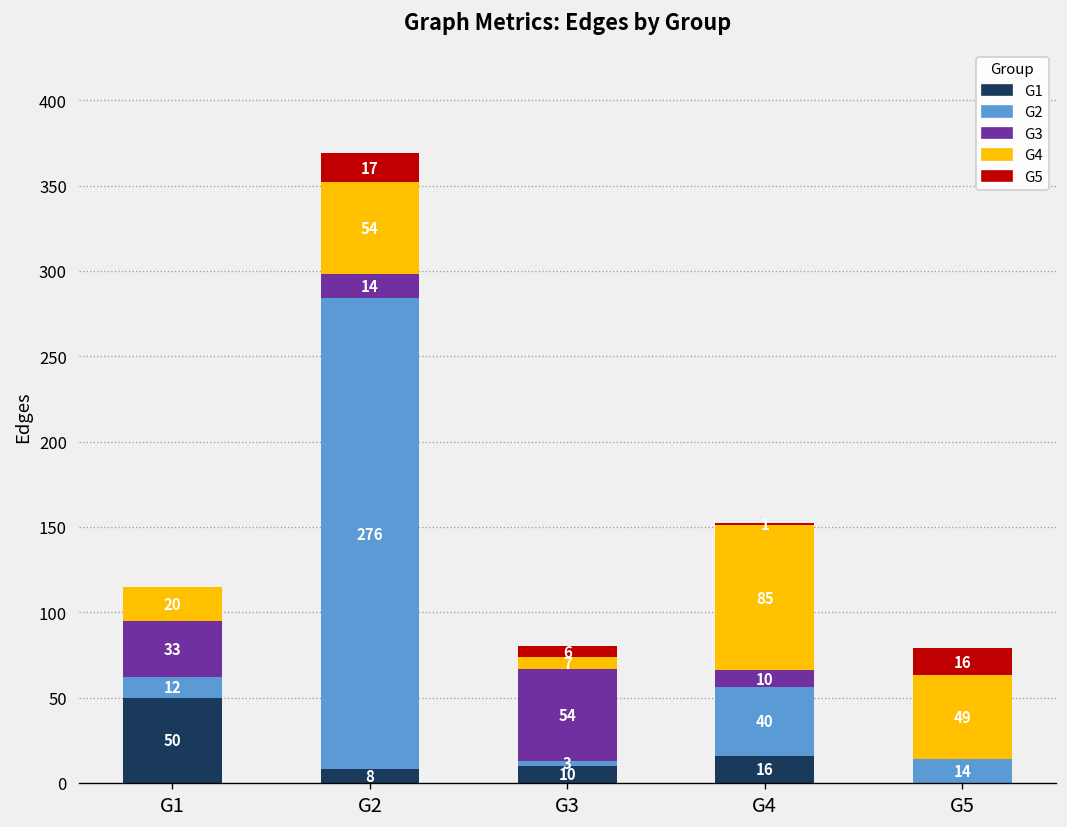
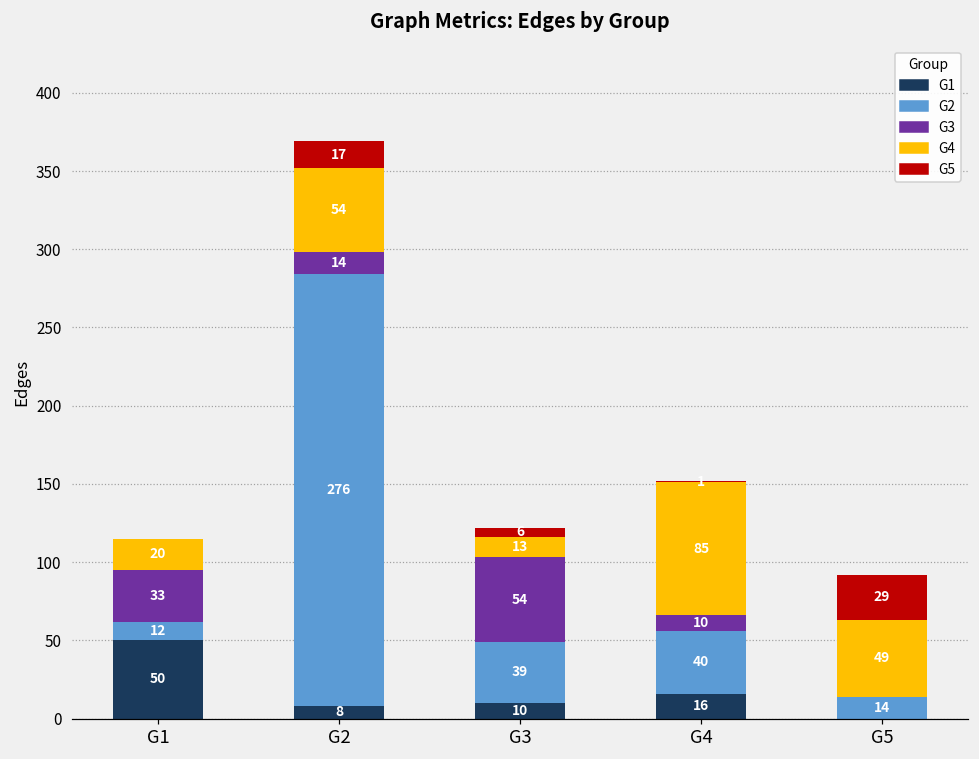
G2, G3: 3 -> 39
G4, G3: 7 -> 13
G5, G5: 16 -> 29
